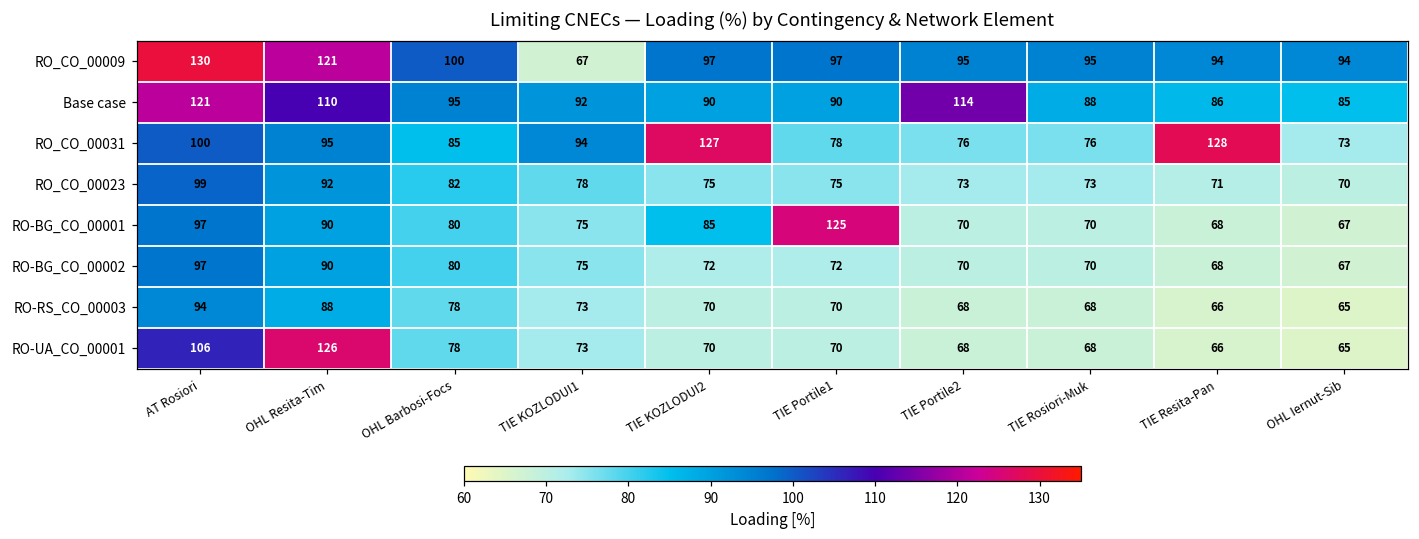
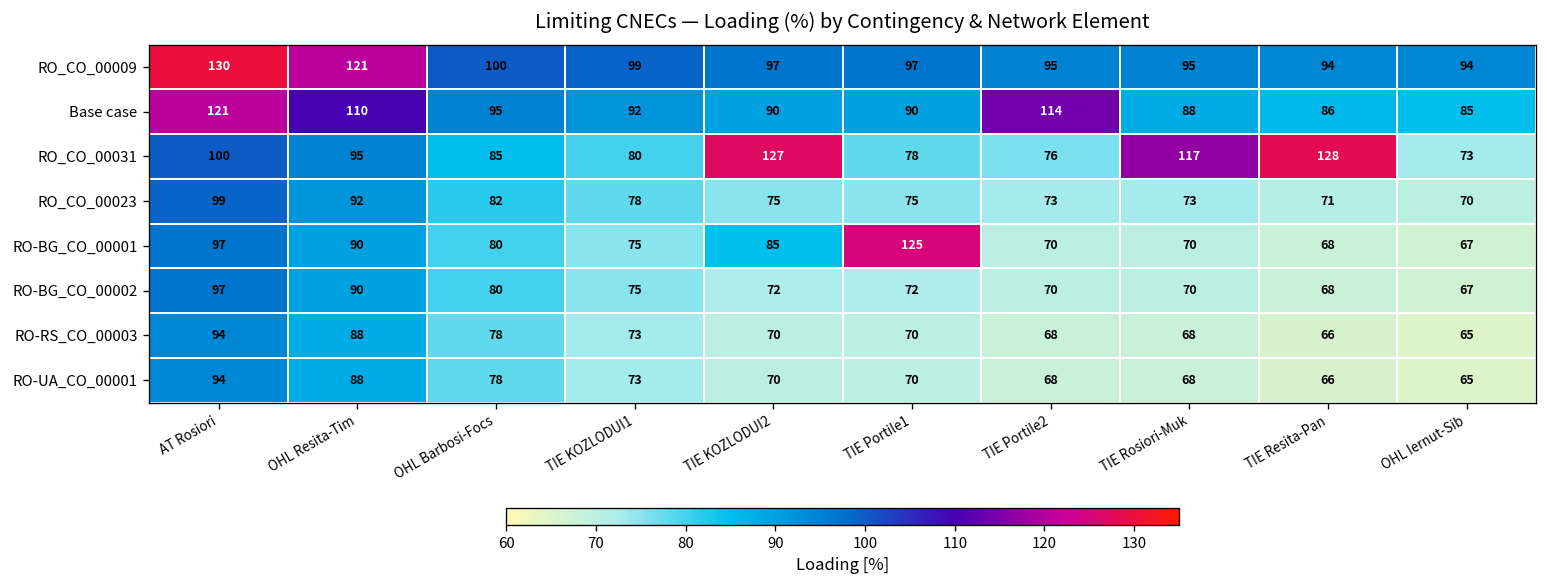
RO_CO_00009, TIE KOZLODUI1: 67 -> 99
RO_CO_00031, TIE KOZLODUI1: 94 -> 80
RO_CO_00031, TIE Rosiori-Muk: 76 -> 117
RO-UA_CO_00001, AT Rosiori: 106 -> 94
RO-UA_CO_00001, OHL Resita-Tim: 126 -> 88
